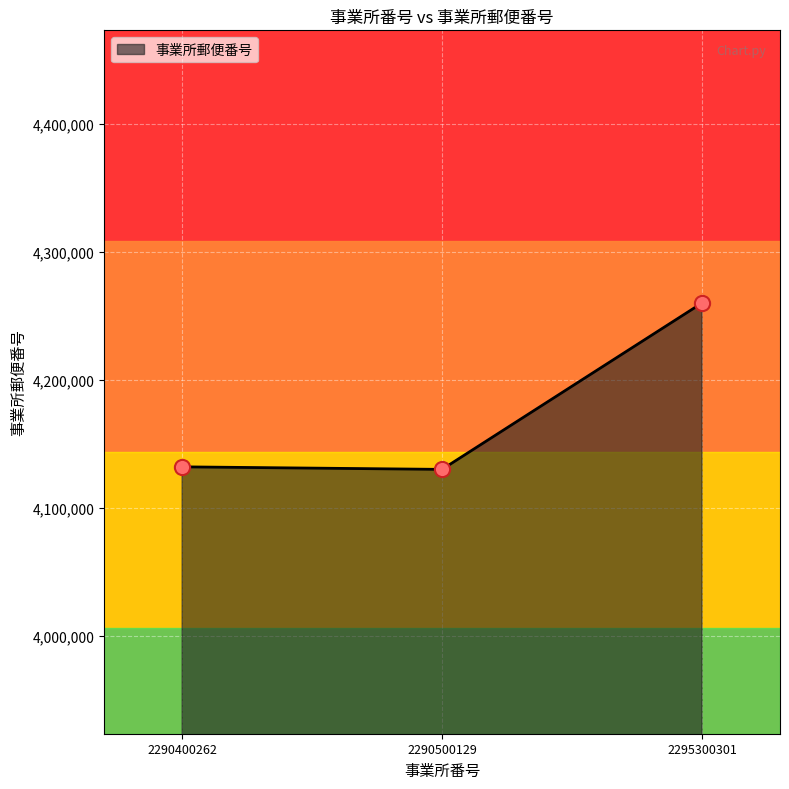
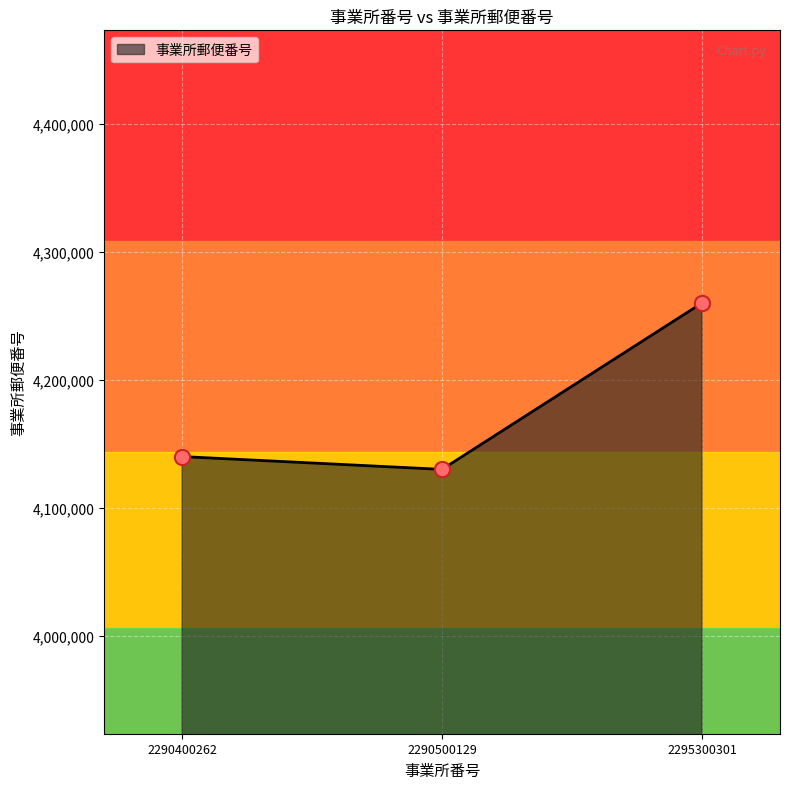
2290400262: 4,132,000 -> 4,140,000
